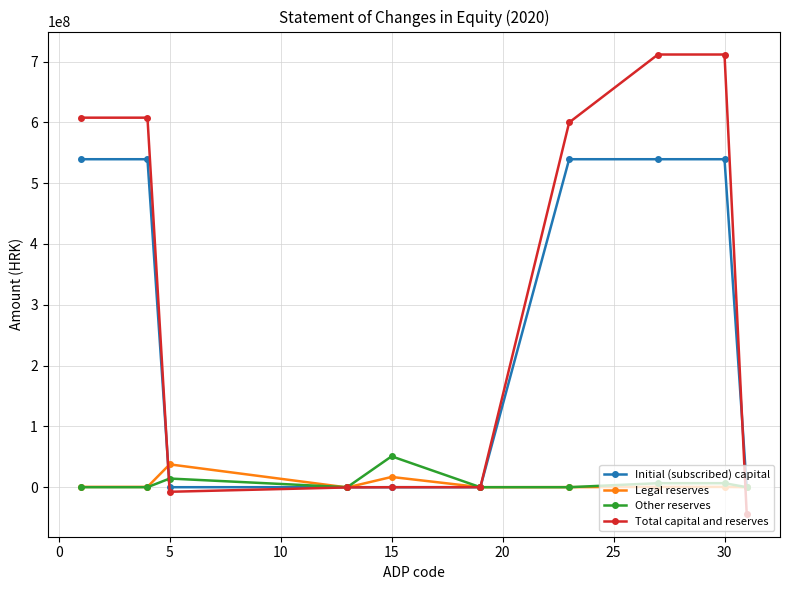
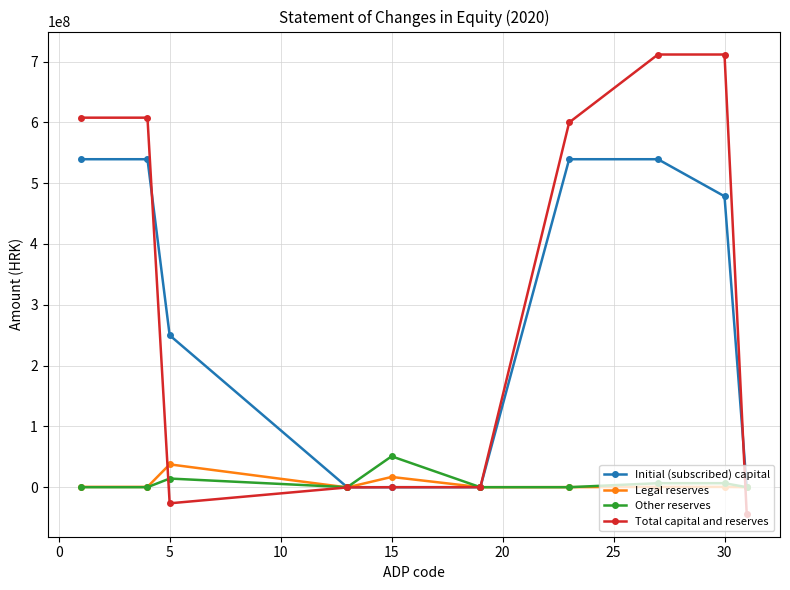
Initial (subscribed) capital, 5: 0 -> 250000000
Total capital and reserves, 5: -10000000 -> -30000000
Initial (subscribed) capital, 30: 540000000 -> 480000000
